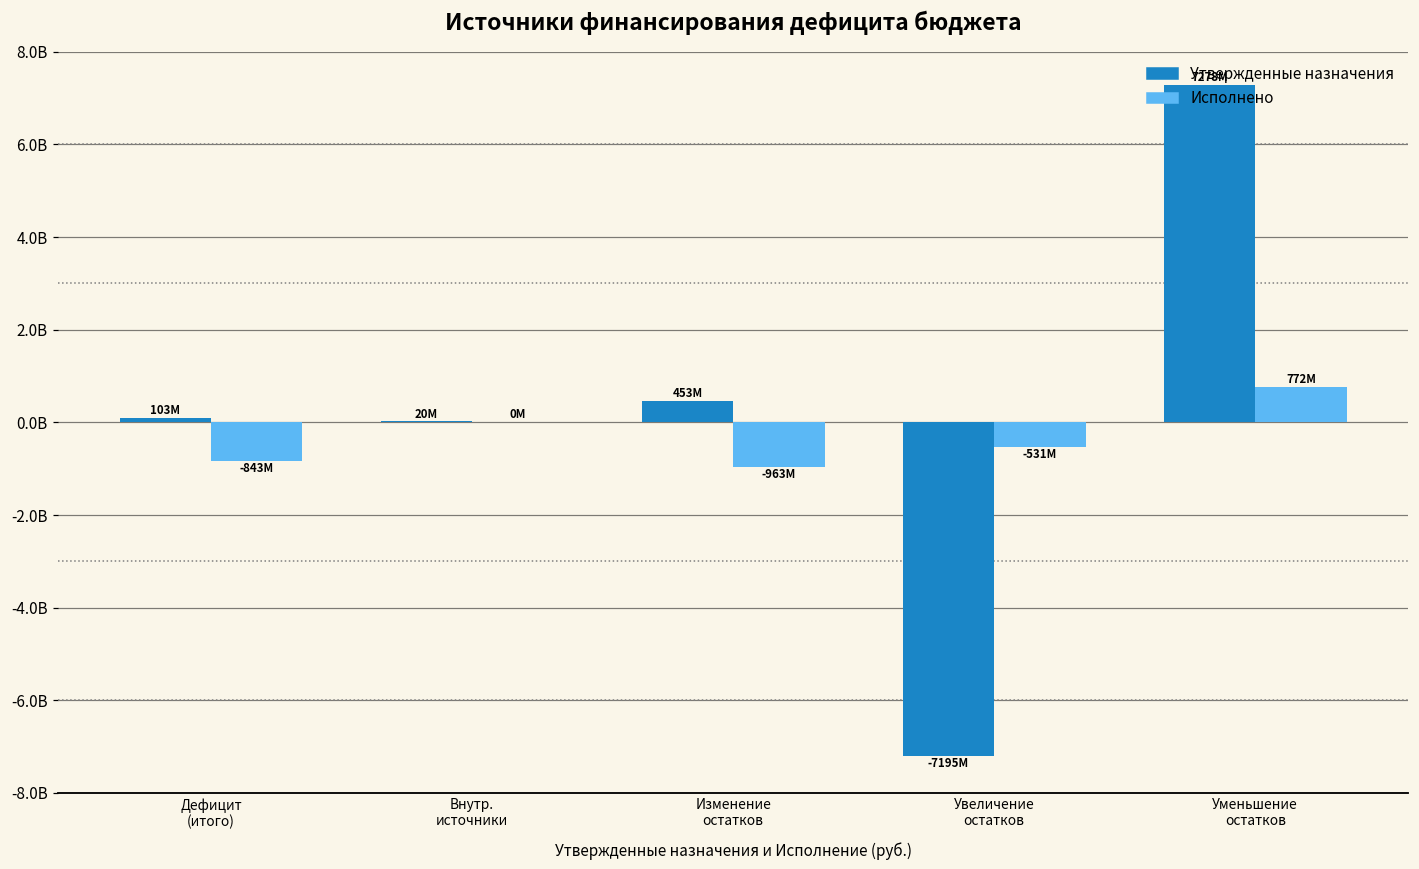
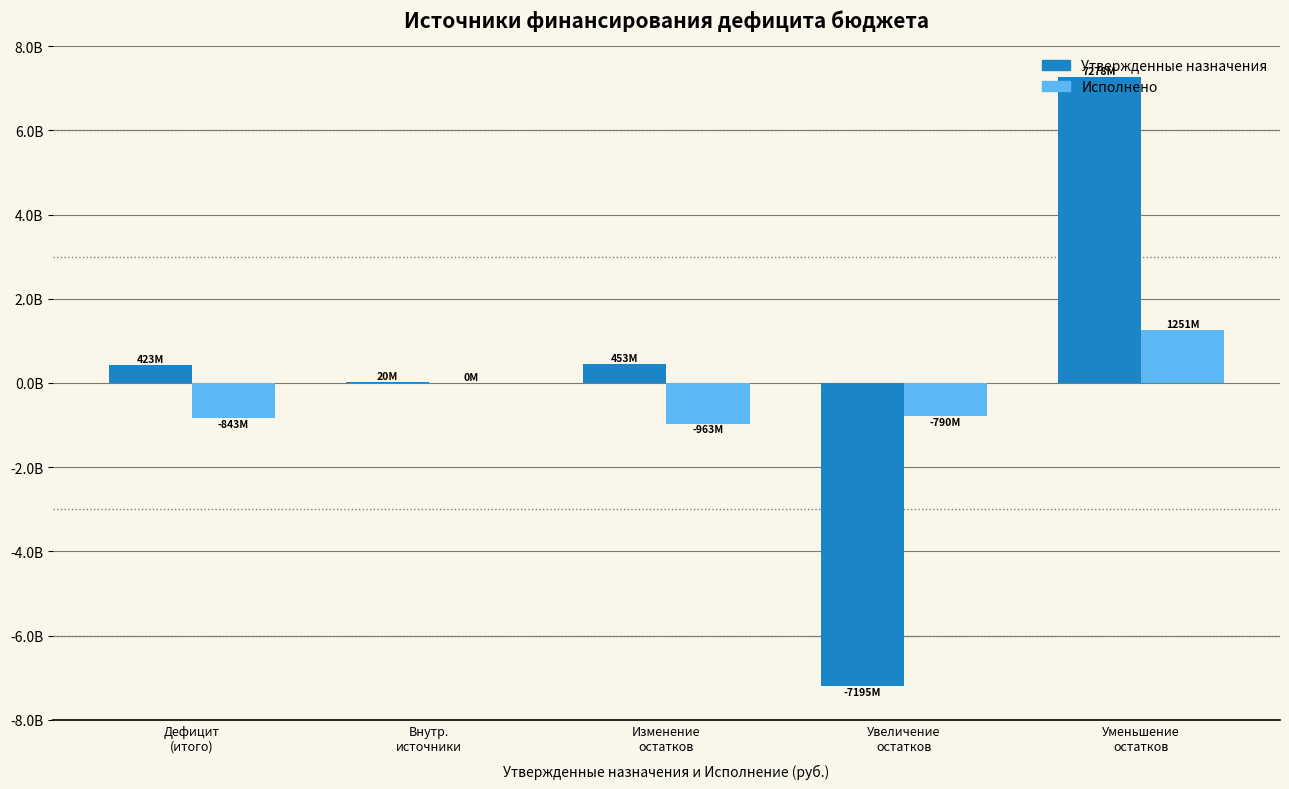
Утвержденные назначения, Дефицит (итого): 103M -> 423M
Исполнено, Увеличение остатков: -531M -> -790M
Исполнено, Уменьшение остатков: 772M -> 1251M
